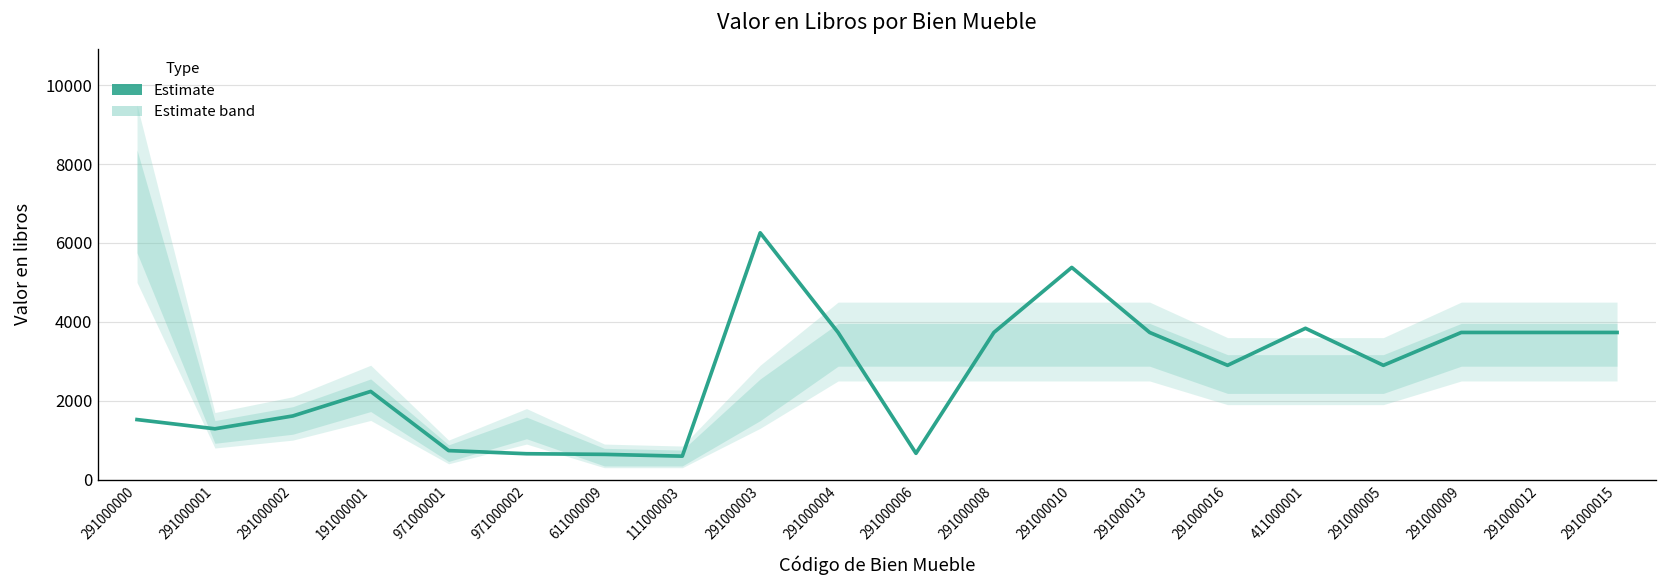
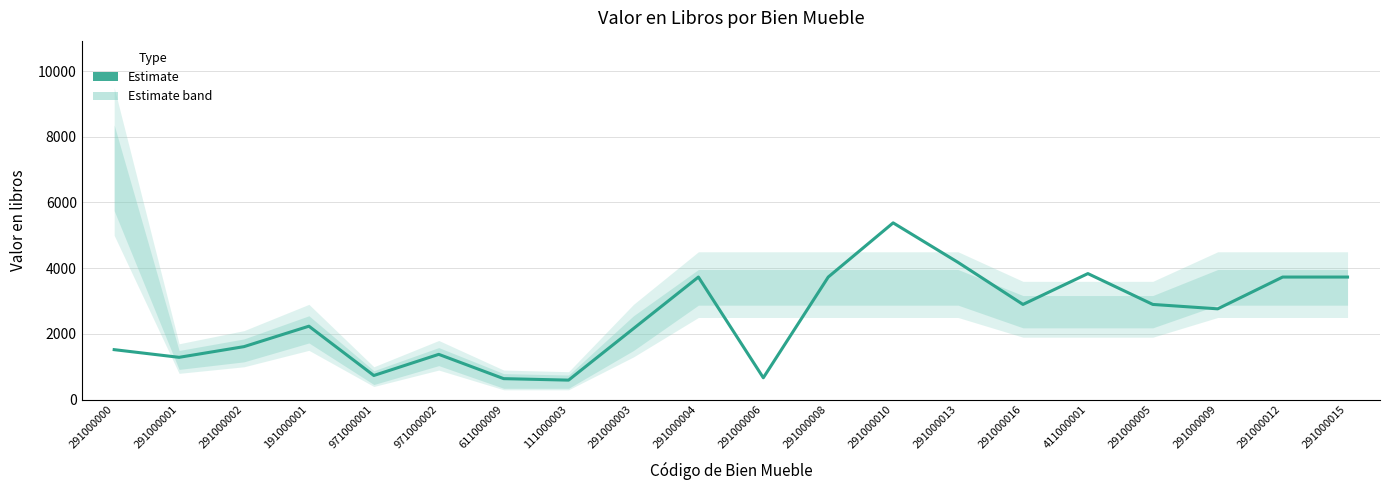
Estimate, 971000002: 700 -> 1400
Estimate, 291000003: 6300 -> 2200
Estimate, 291000013: 3700 -> 4200
Estimate, 291000009: 3700 -> 2800
